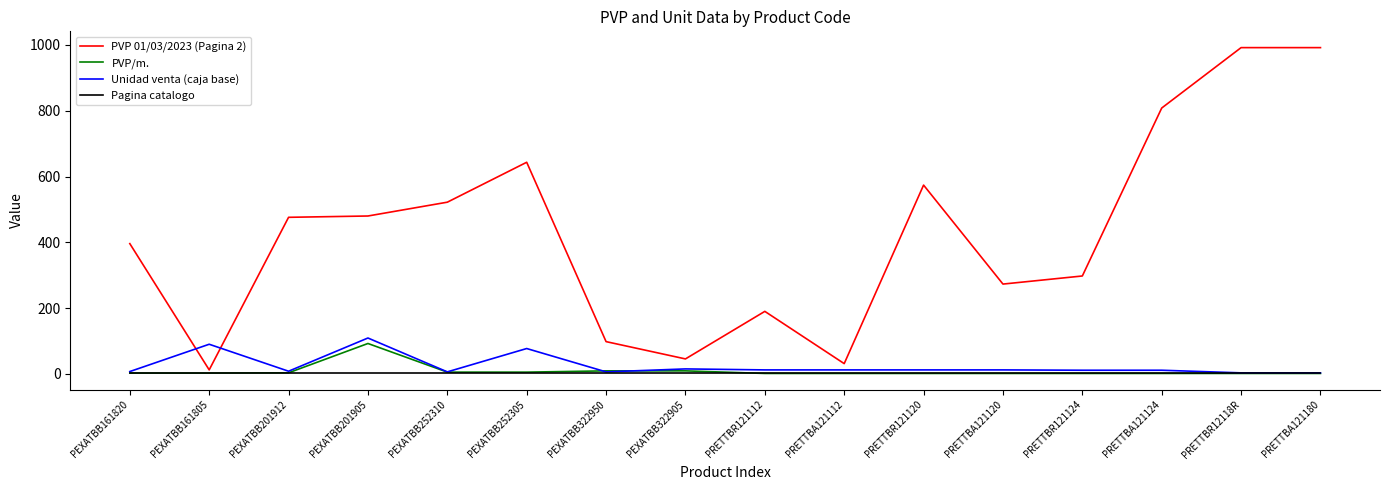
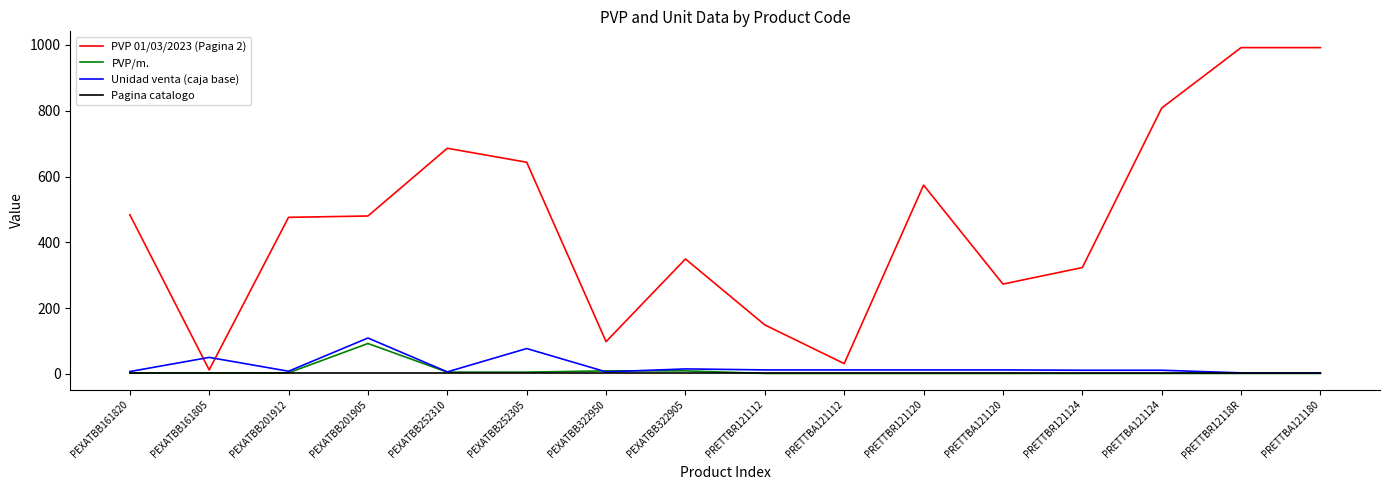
PVP 01/03/2023 (Pagina 2), PEXATBB161820: 400 -> 480
Unidad venta (caja base), PEXATBB161805: 90 -> 50
PVP 01/03/2023 (Pagina 2), PEXATBB252310: 520 -> 690
PVP 01/03/2023 (Pagina 2), PEXATBB322905: 50 -> 350
PVP 01/03/2023 (Pagina 2), PRETTBR121112: 190 -> 150
PVP 01/03/2023 (Pagina 2), PRETTBR121124: 300 -> 320
